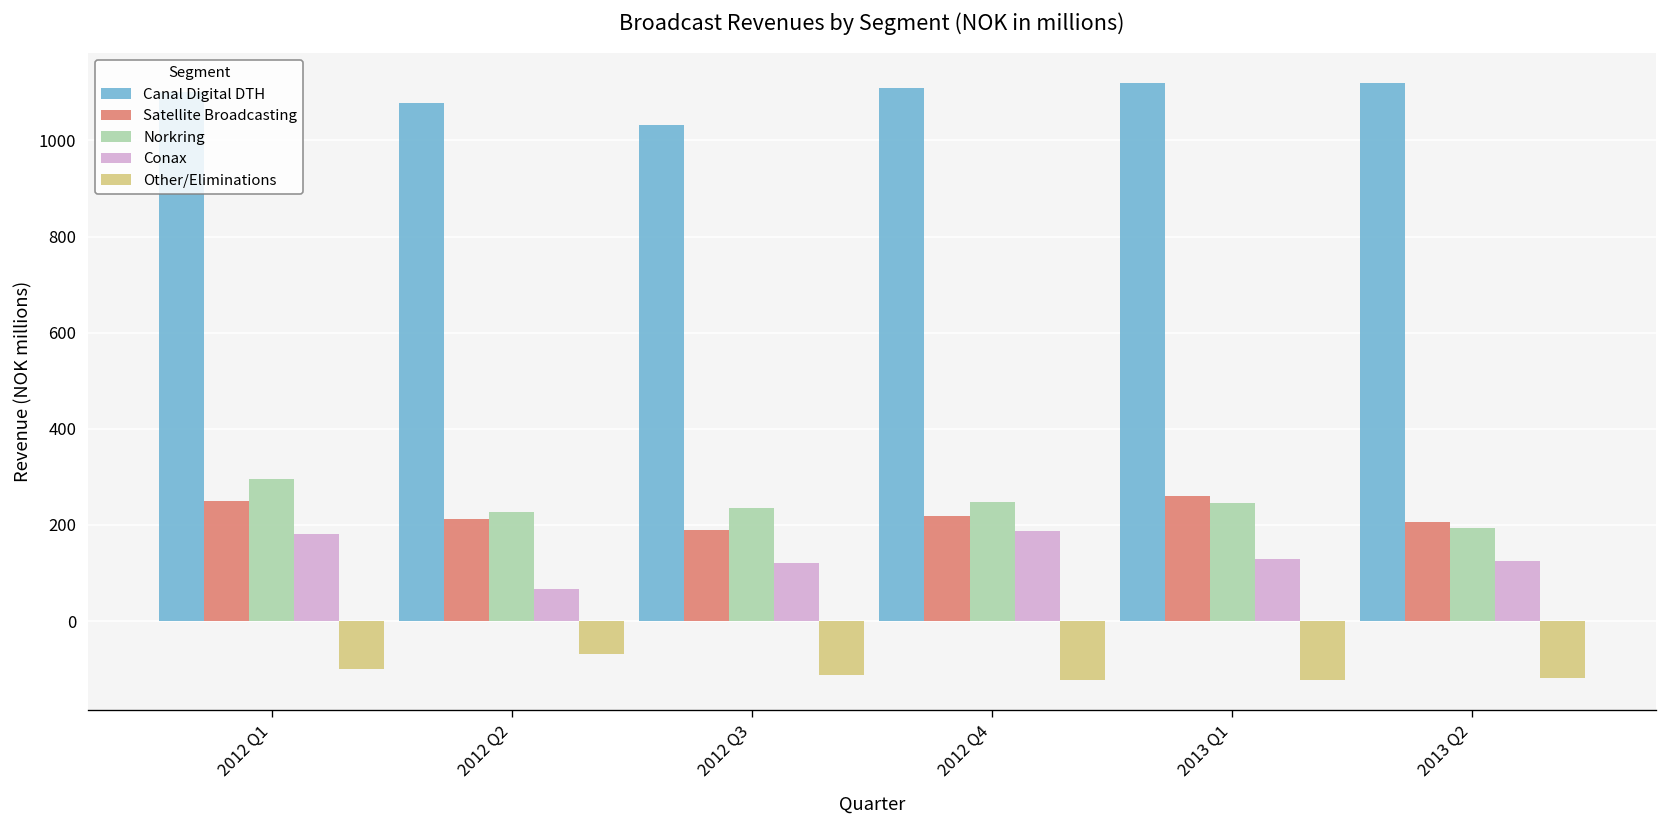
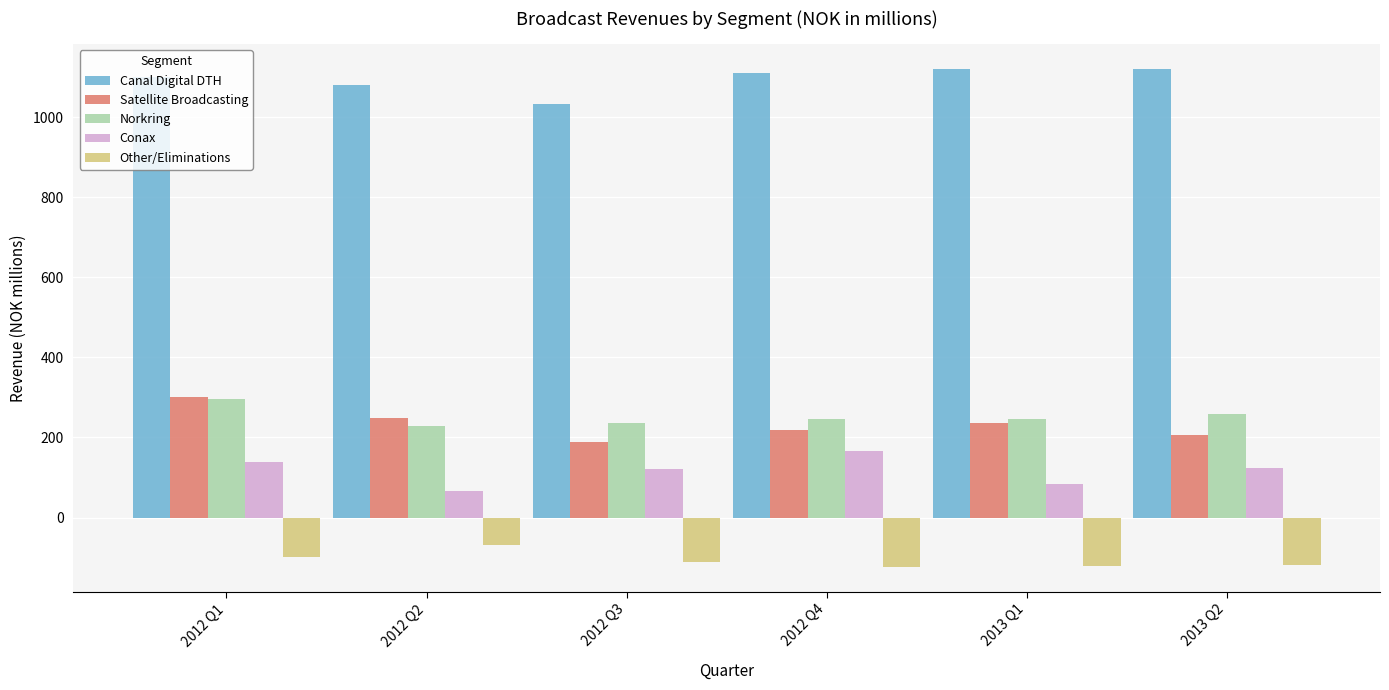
Satellite Broadcasting, 2012 Q1: 250 -> 300
Conax, 2012 Q1: 180 -> 140
Satellite Broadcasting, 2012 Q2: 210 -> 250
Conax, 2012 Q4: 190 -> 170
Satellite Broadcasting, 2013 Q1: 260 -> 240
Conax, 2013 Q1: 130 -> 80
Norkring, 2013 Q2: 190 -> 260
